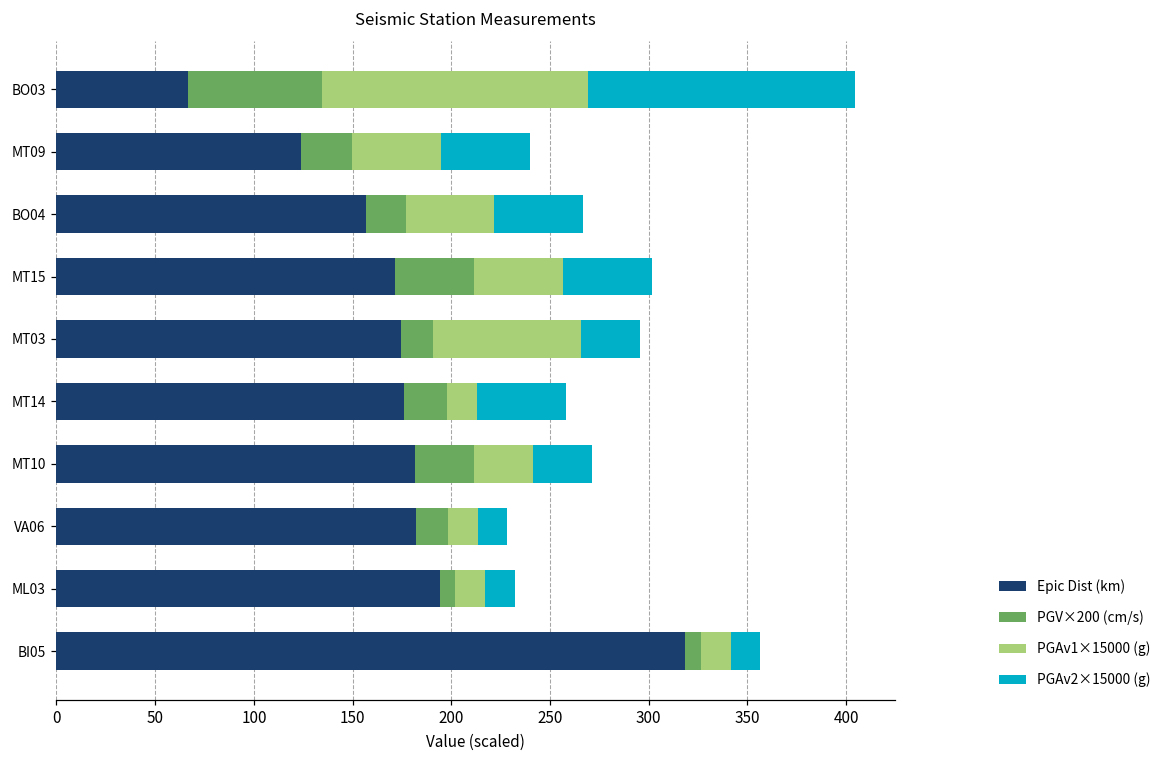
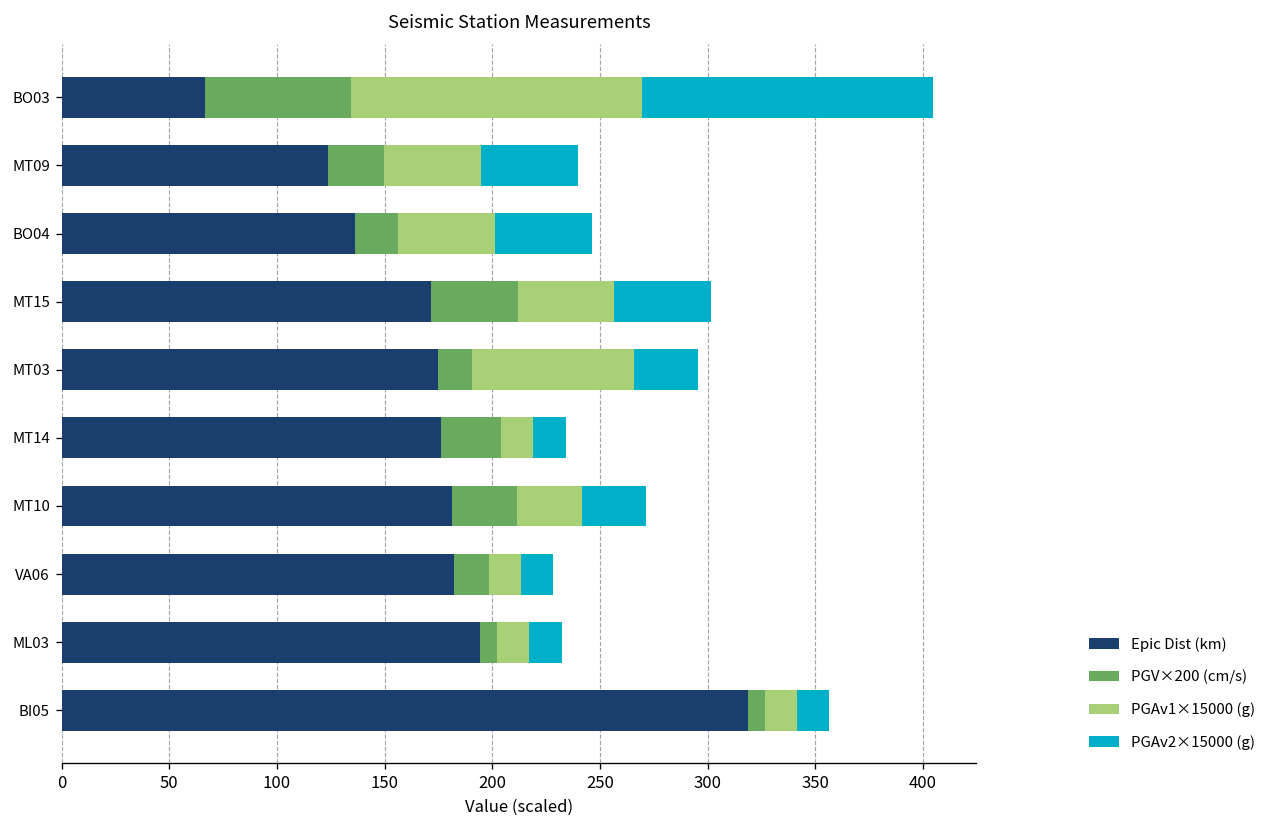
Epic Dist (km), BO04: 157 -> 136
PGV×200 (cm/s), MT14: 22 -> 28
PGAv2×15000 (g), MT14: 45 -> 15
